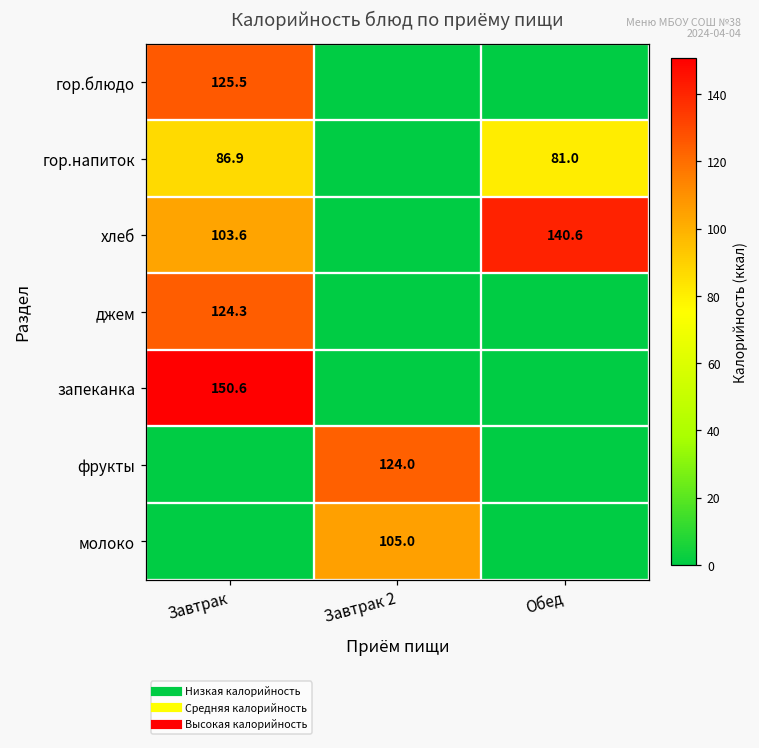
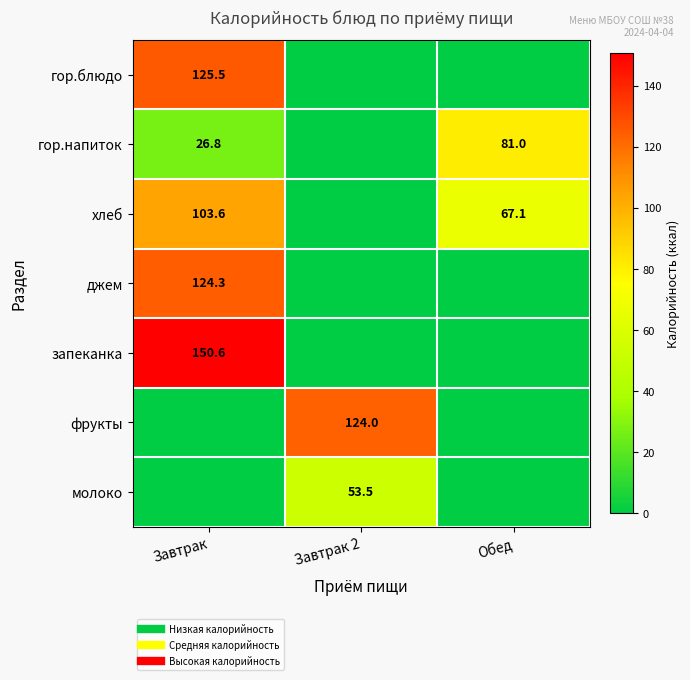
гор.напиток, Завтрак: 86.9 -> 26.8
хлеб, Обед: 140.6 -> 67.1
молоко, Завтрак 2: 105.0 -> 53.5
